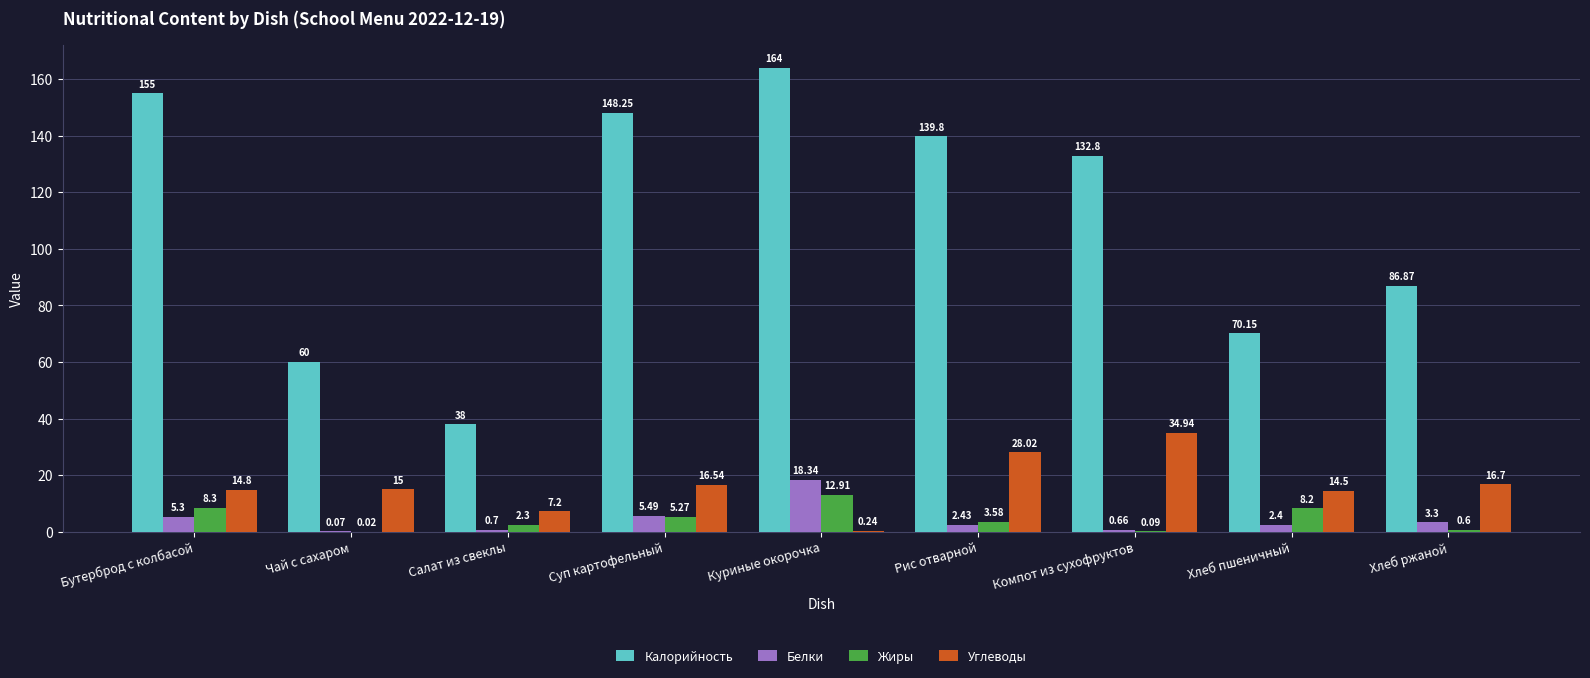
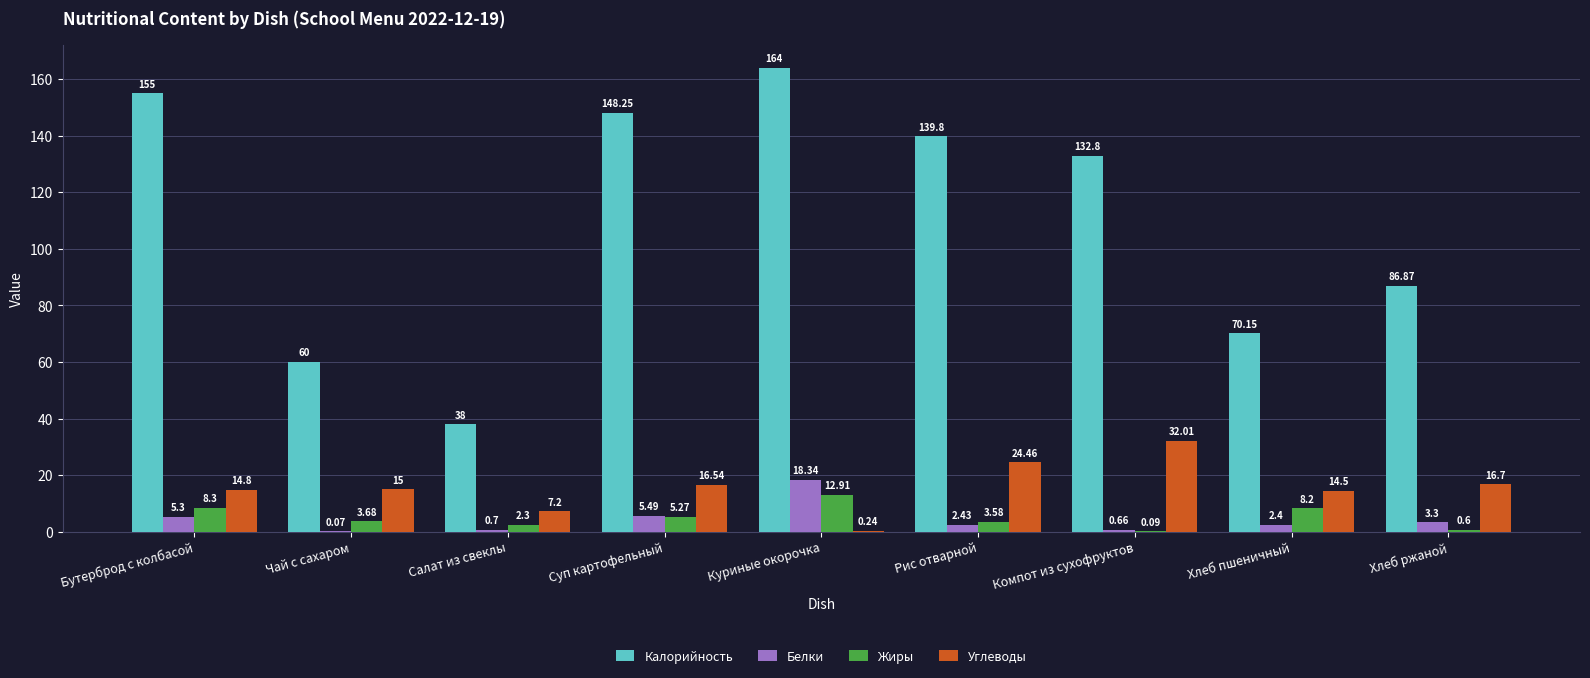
Жиры, Чай с сахаром: 0.02 -> 3.68
Углеводы, Рис отварной: 28.02 -> 24.46
Углеводы, Компот из сухофруктов: 34.94 -> 32.01
